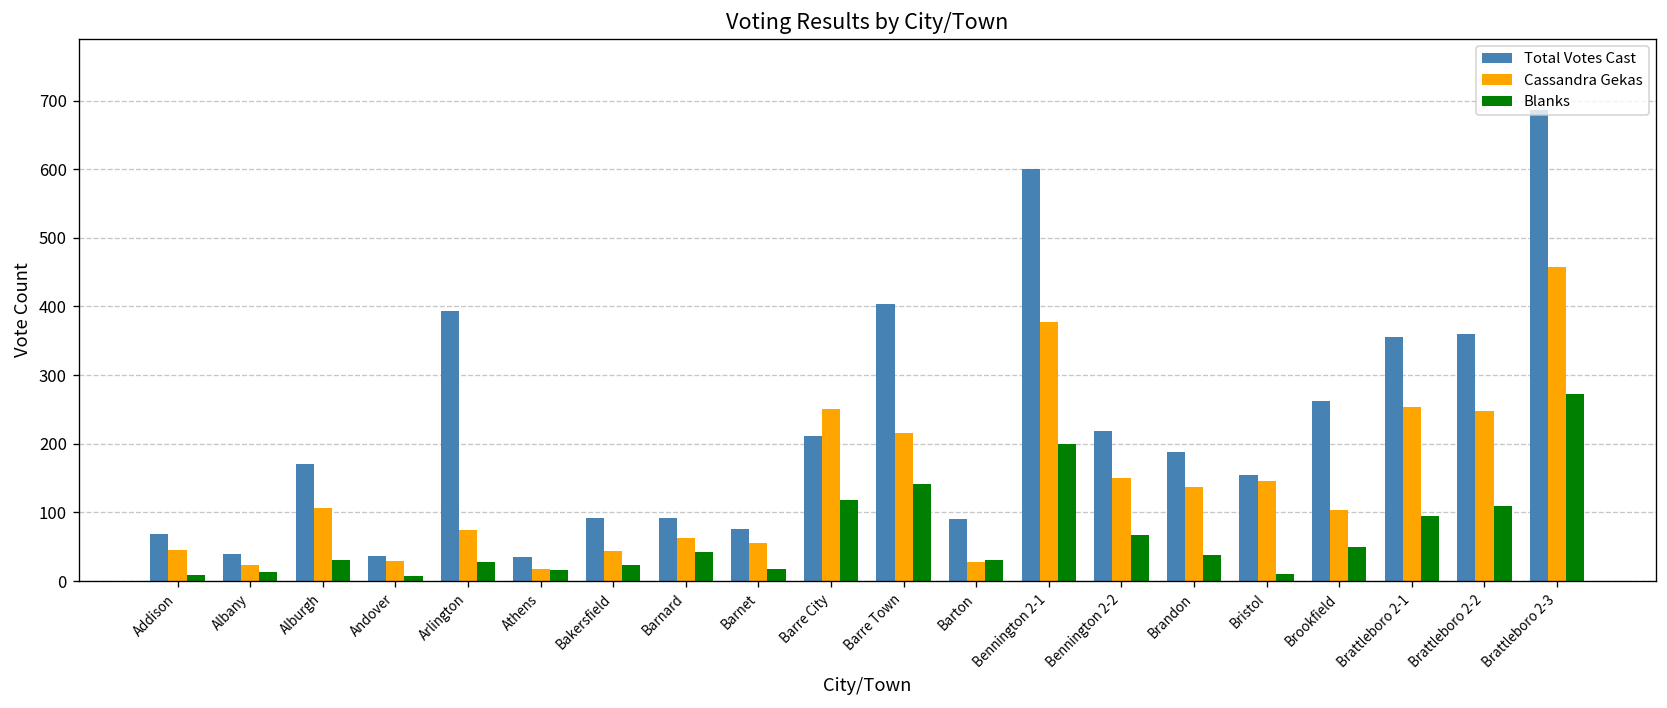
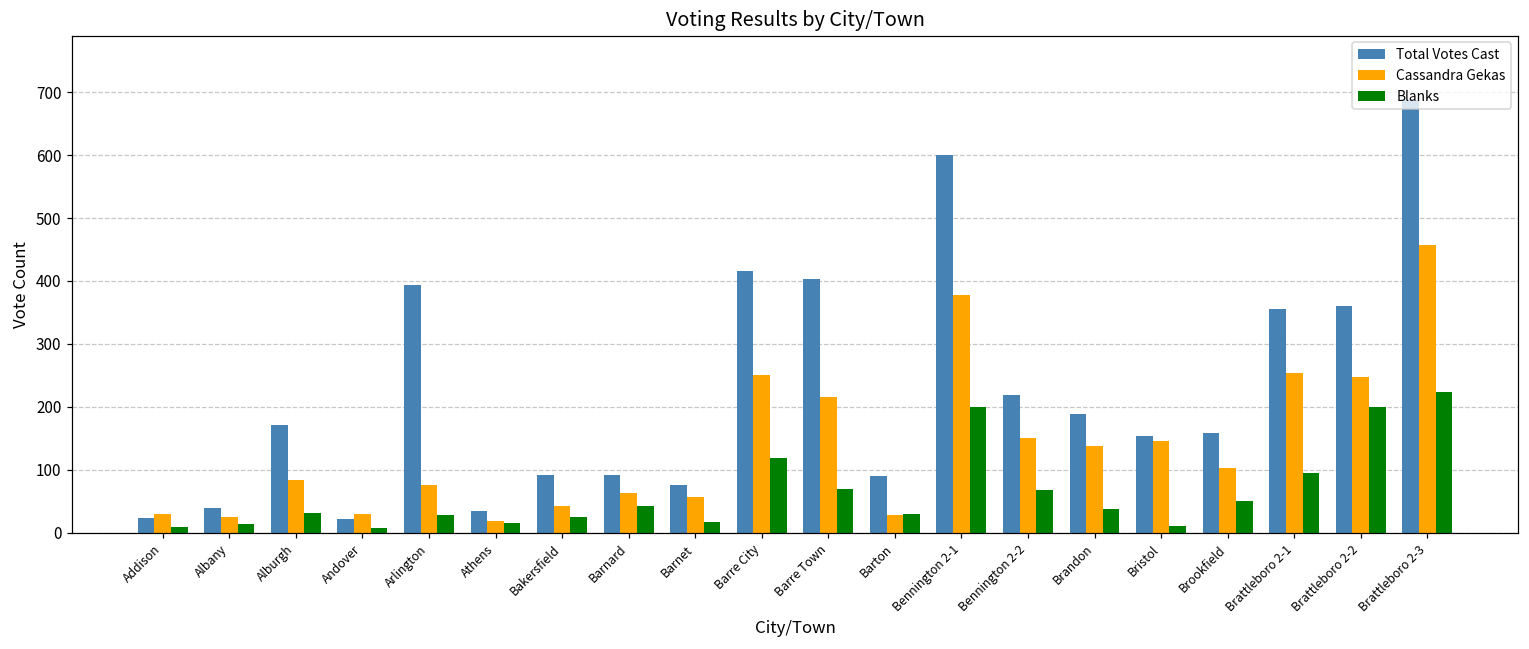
Total Votes Cast, Addison: 70 -> 20
Cassandra Gekas, Addison: 50 -> 30
Cassandra Gekas, Alburgh: 110 -> 80
Total Votes Cast, Andover: 40 -> 20
Total Votes Cast, Barre City: 210 -> 420
Blanks, Barre Town: 140 -> 70
Total Votes Cast, Brookfield: 260 -> 160
Blanks, Brattleboro 2-2: 110 -> 200
Blanks, Brattleboro 2-3: 270 -> 220
